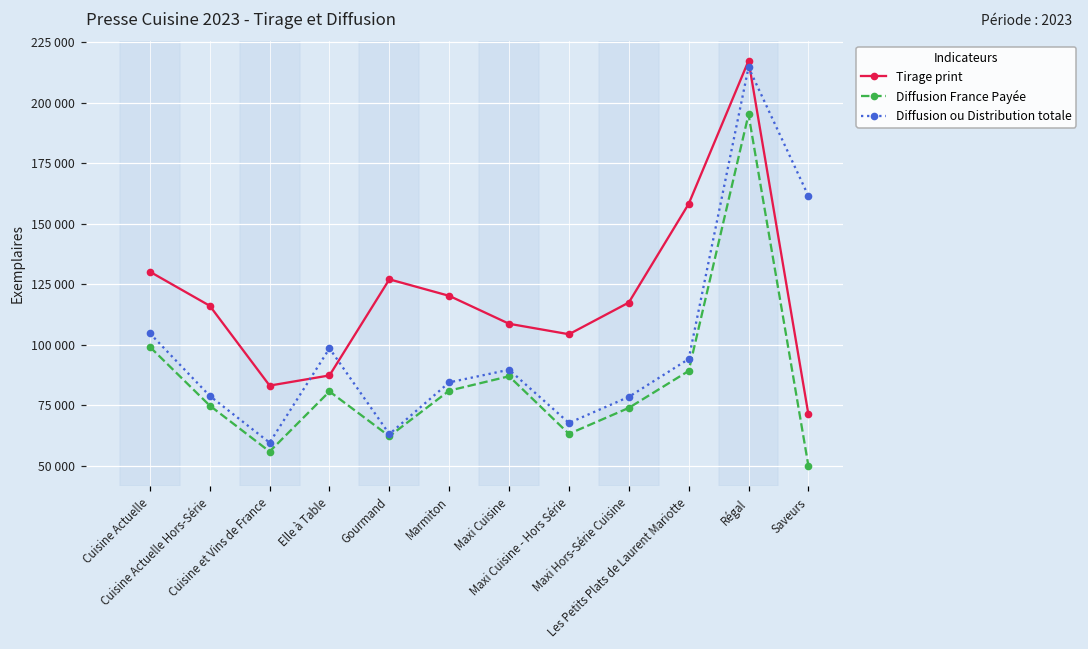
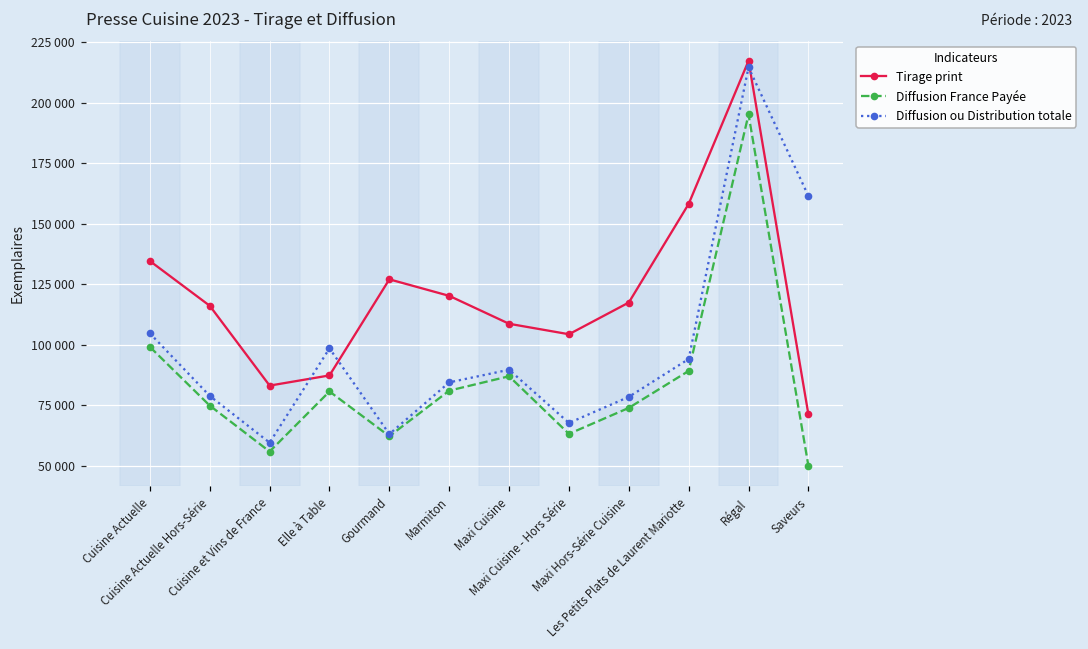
Tirage print, Cuisine Actuelle: 130000 -> 135000
